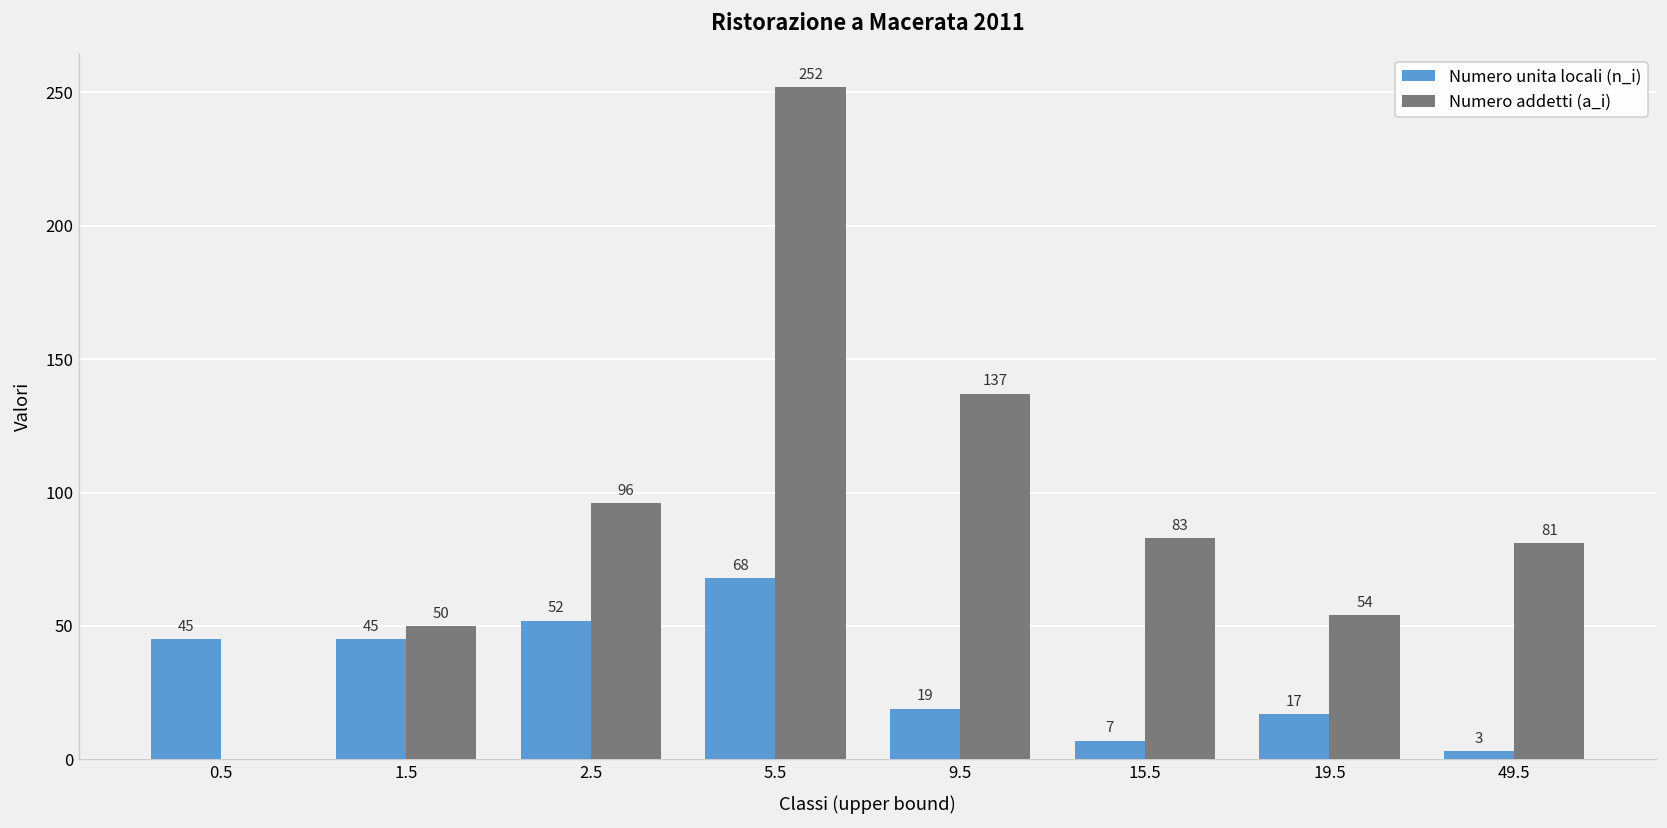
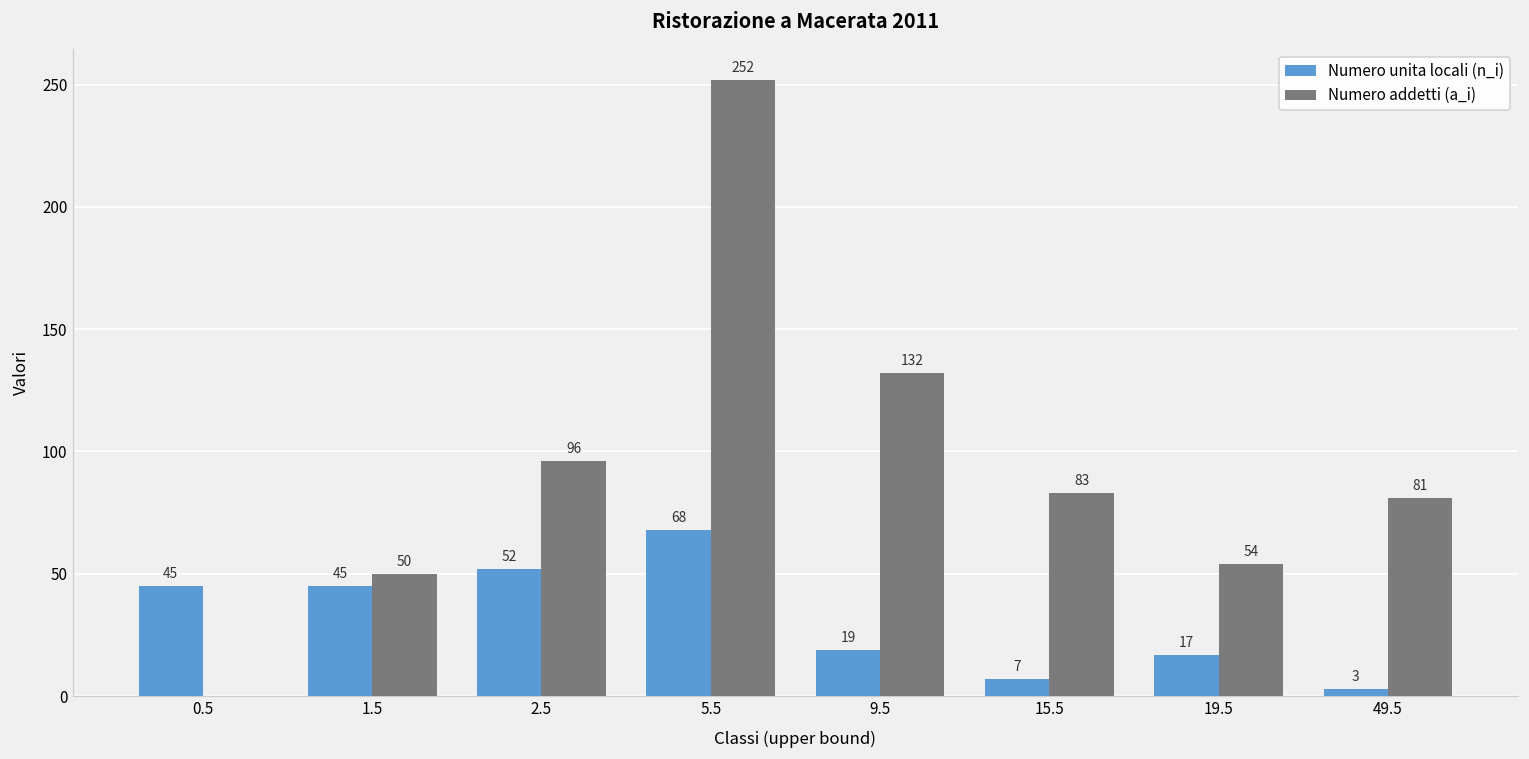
Numero addetti (a_i), 9.5: 137 -> 132
